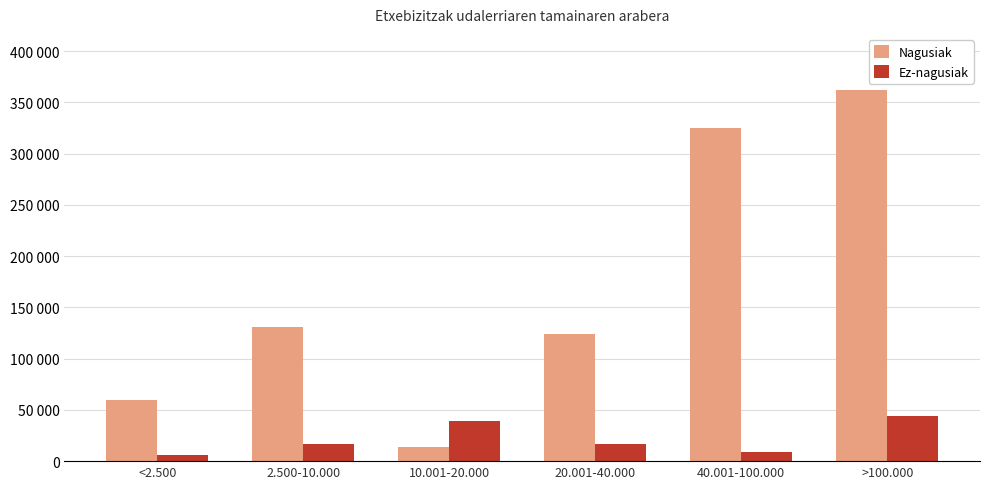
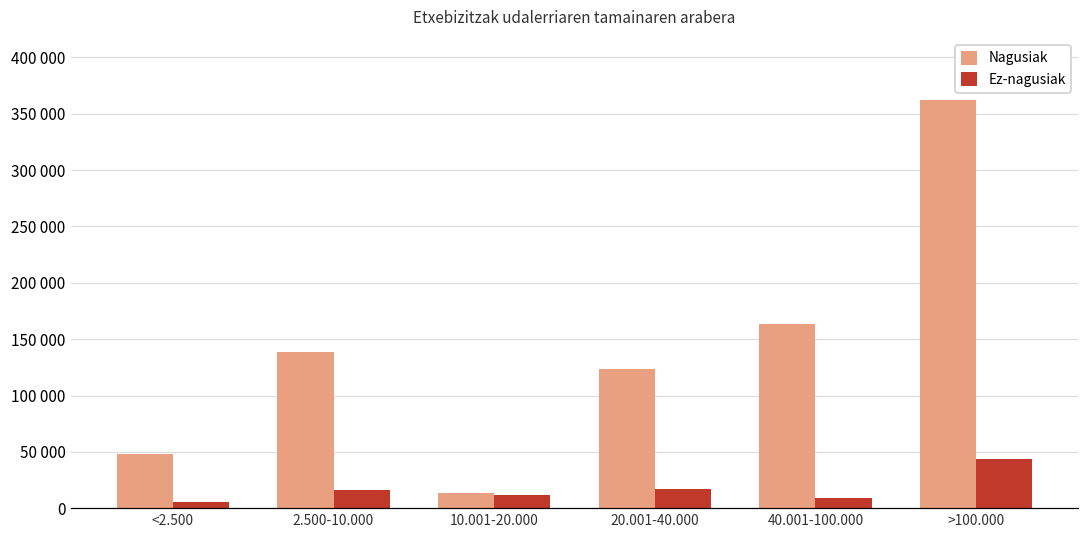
Nagusiak, <2.500: 60000 -> 48000
Nagusiak, 2.500-10.000: 130000 -> 138000
Ez-nagusiak, 10.001-20.000: 40000 -> 12000
Nagusiak, 40.001-100.000: 325000 -> 163000
